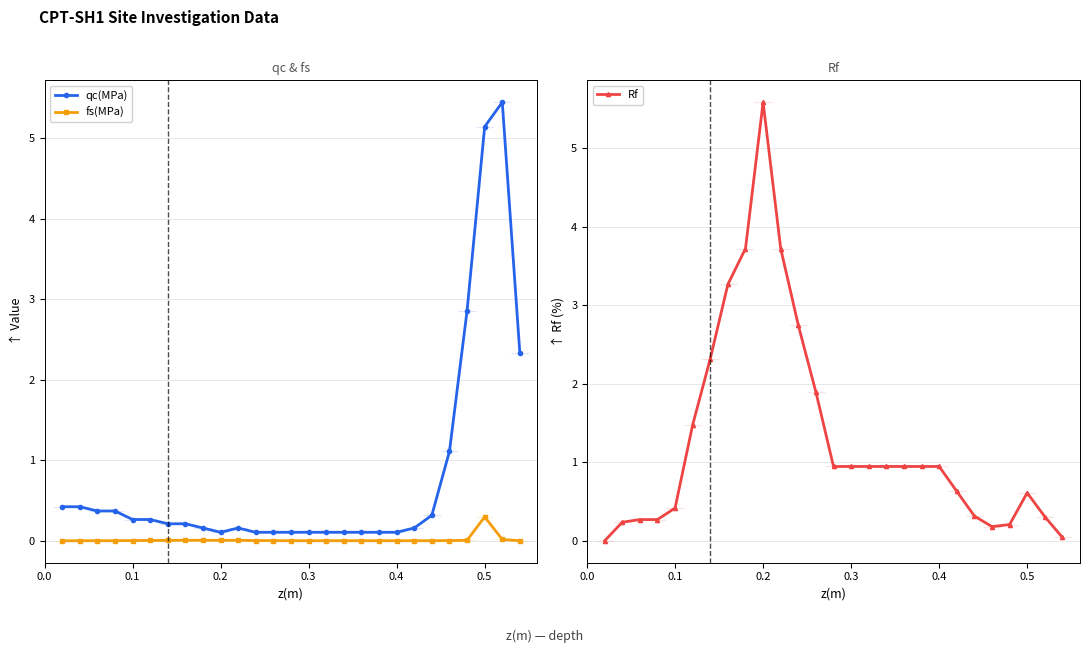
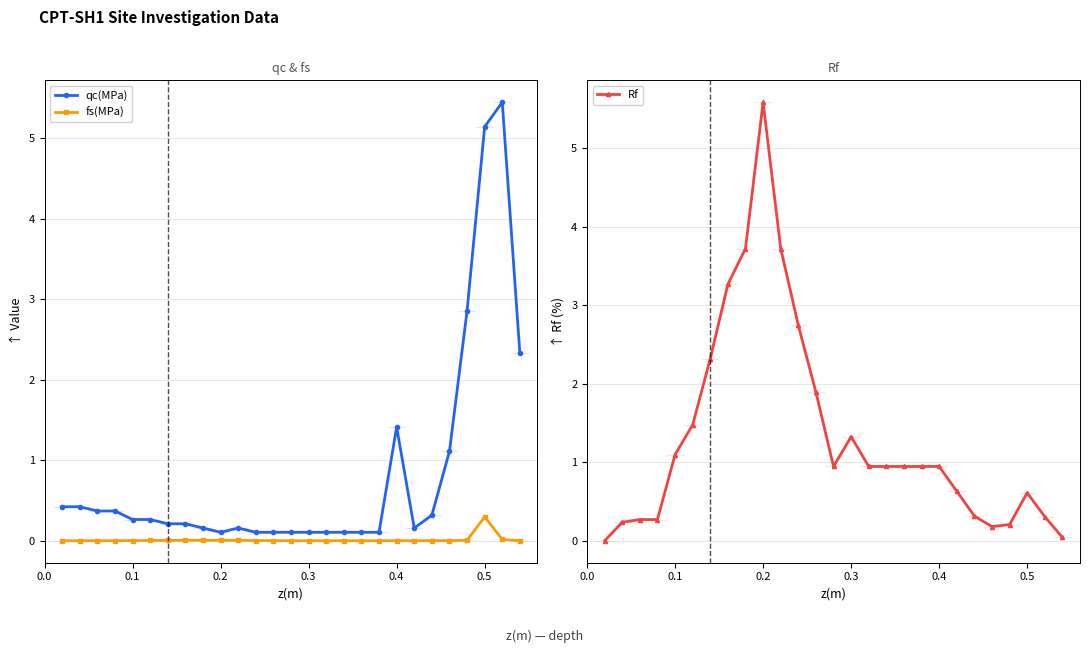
qc & fs, qc(MPa), 0.4: 0.1 -> 1.4
Rf, 0.1: 0.4 -> 1.1
Rf, 0.3: 0.9 -> 1.3
